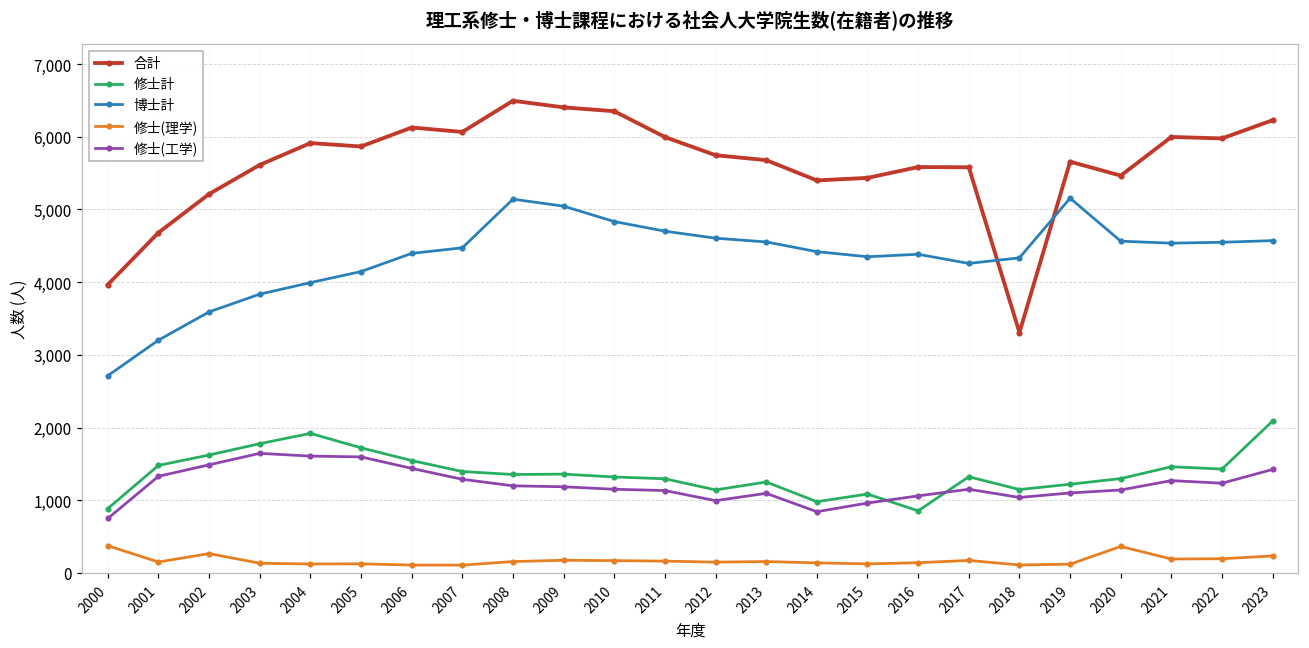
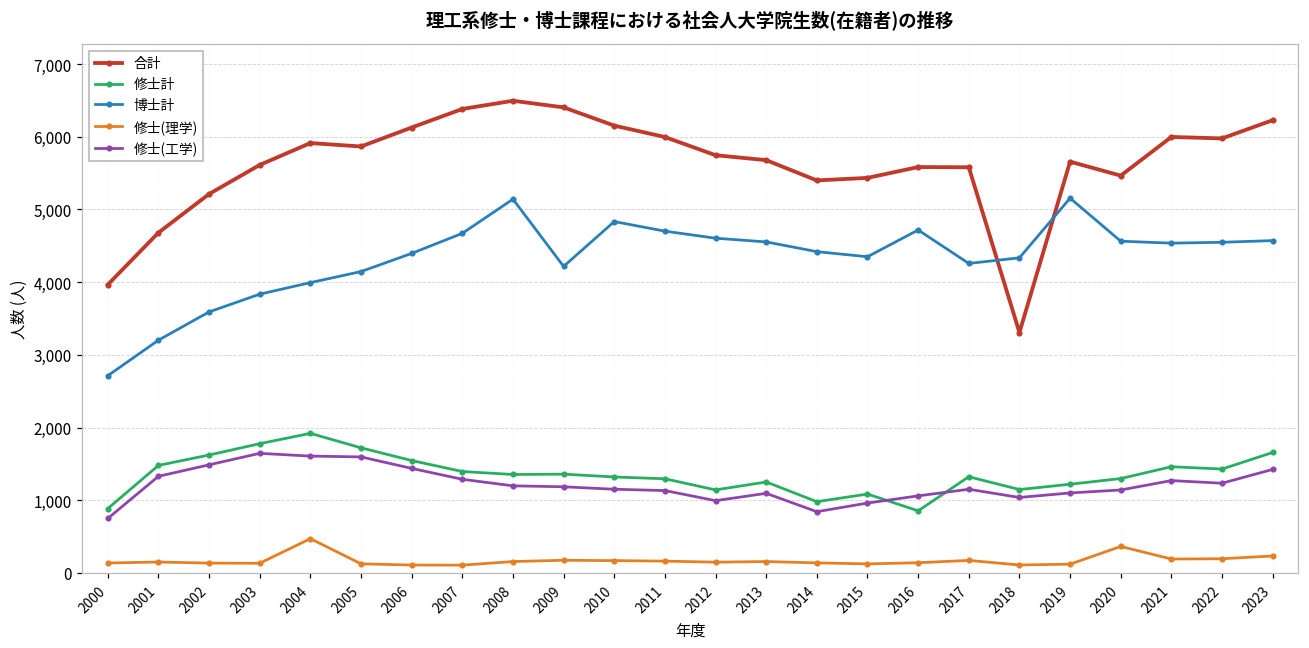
修士(理学), 2000: 400 -> 100
修士(理学), 2002: 300 -> 100
修士(理学), 2004: 100 -> 500
合計, 2007: 6,100 -> 6,400
博士計, 2007: 4,500 -> 4,700
博士計, 2009: 5,000 -> 4,200
合計, 2010: 6,400 -> 6,200
博士計, 2016: 4,400 -> 4,700
修士計, 2023: 2,100 -> 1,700
